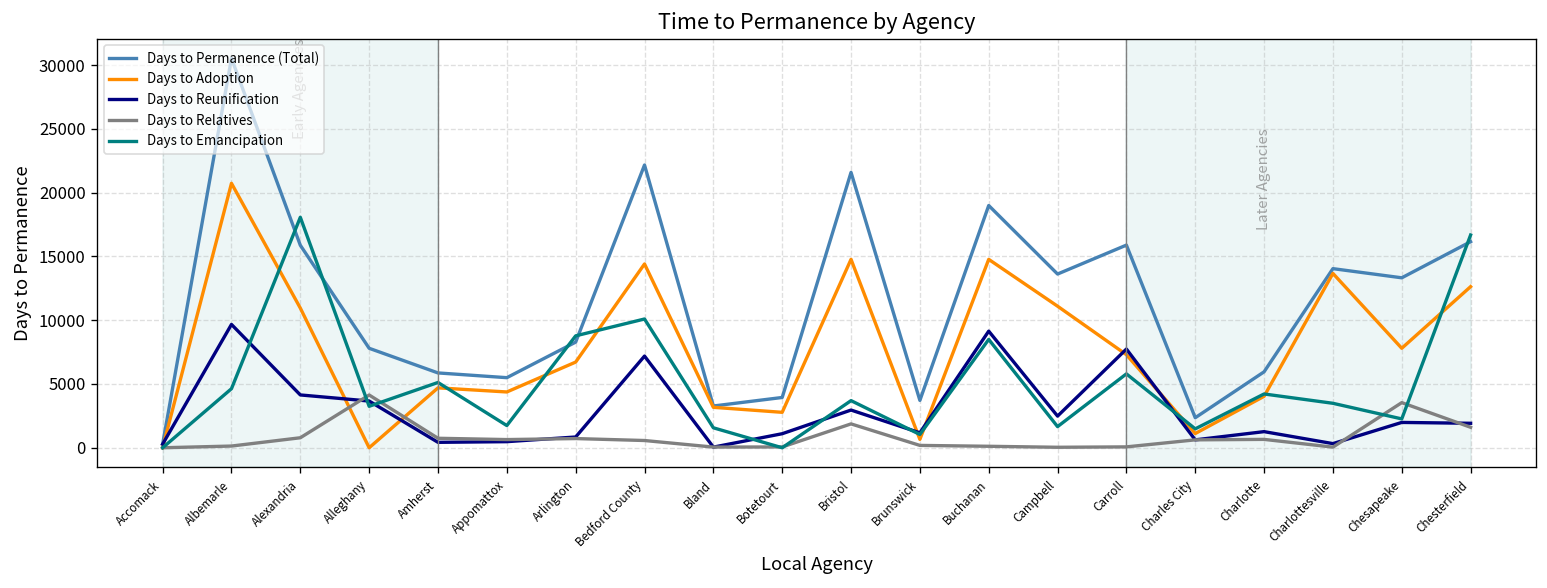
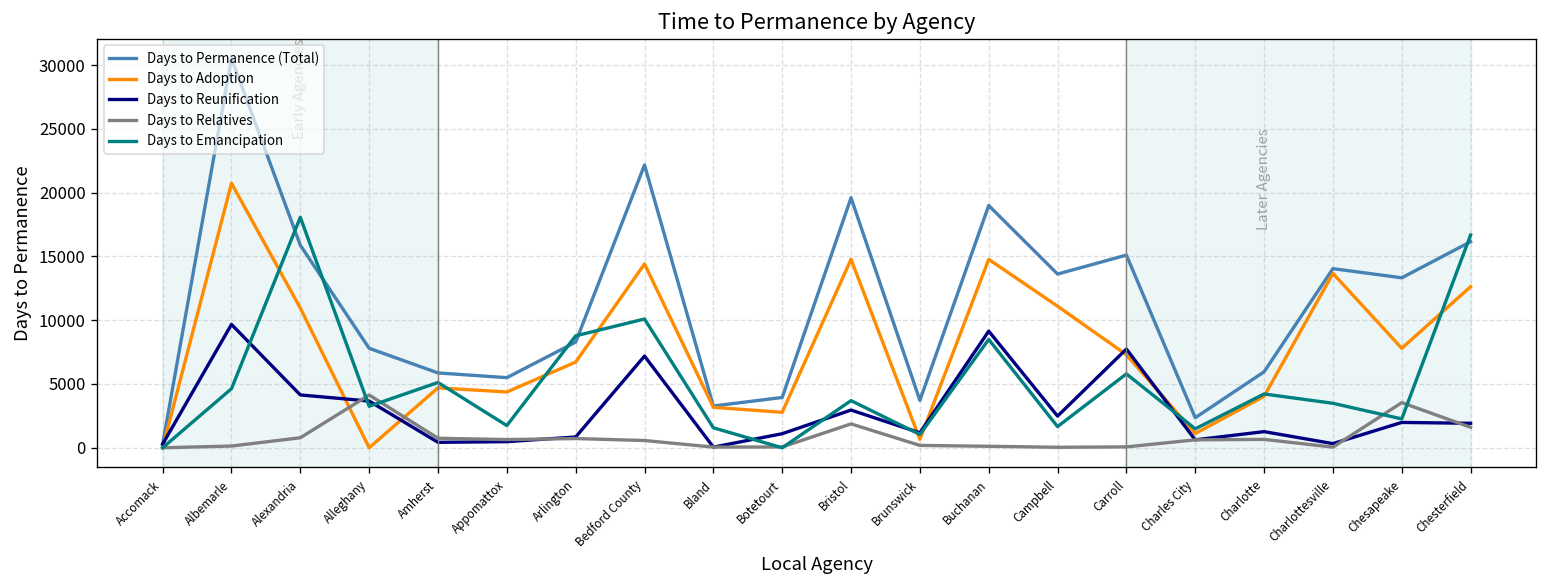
Days to Permanence (Total), Bristol: 21600 -> 19600
Days to Permanence (Total), Carroll: 15900 -> 15100
